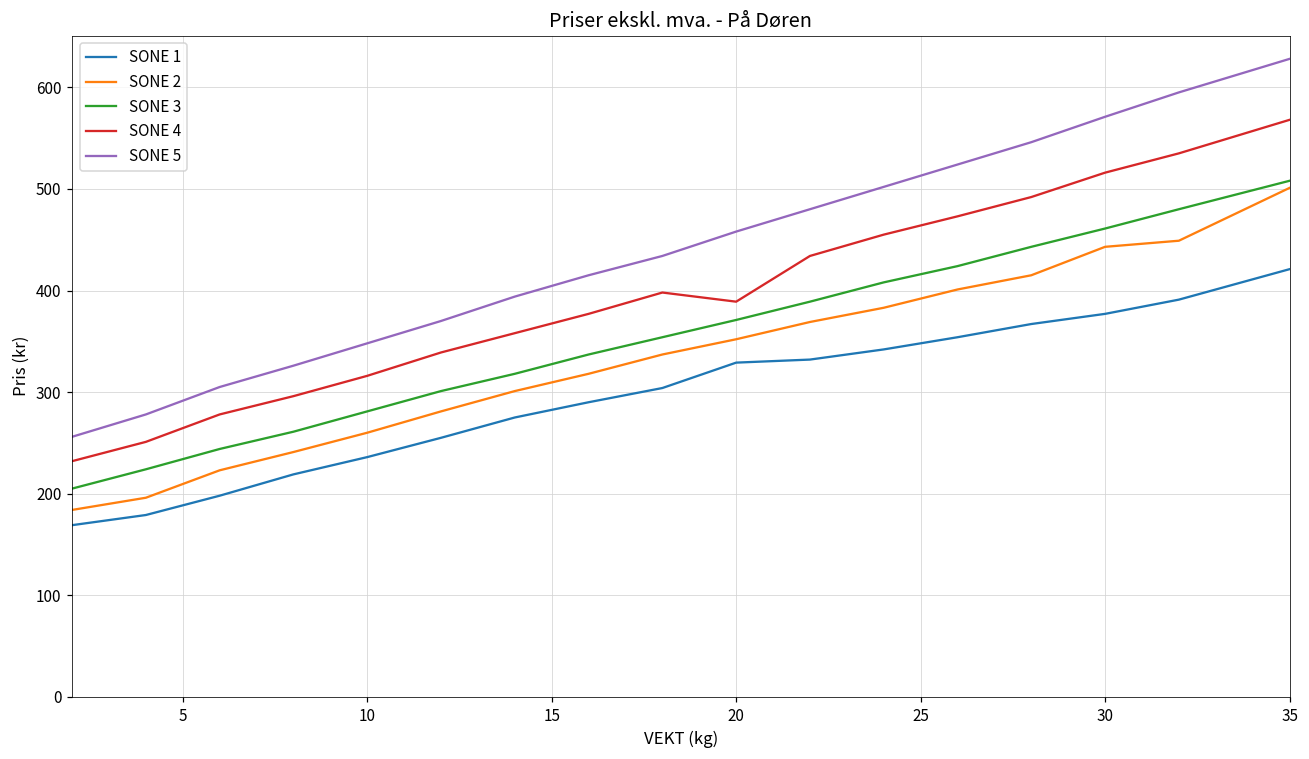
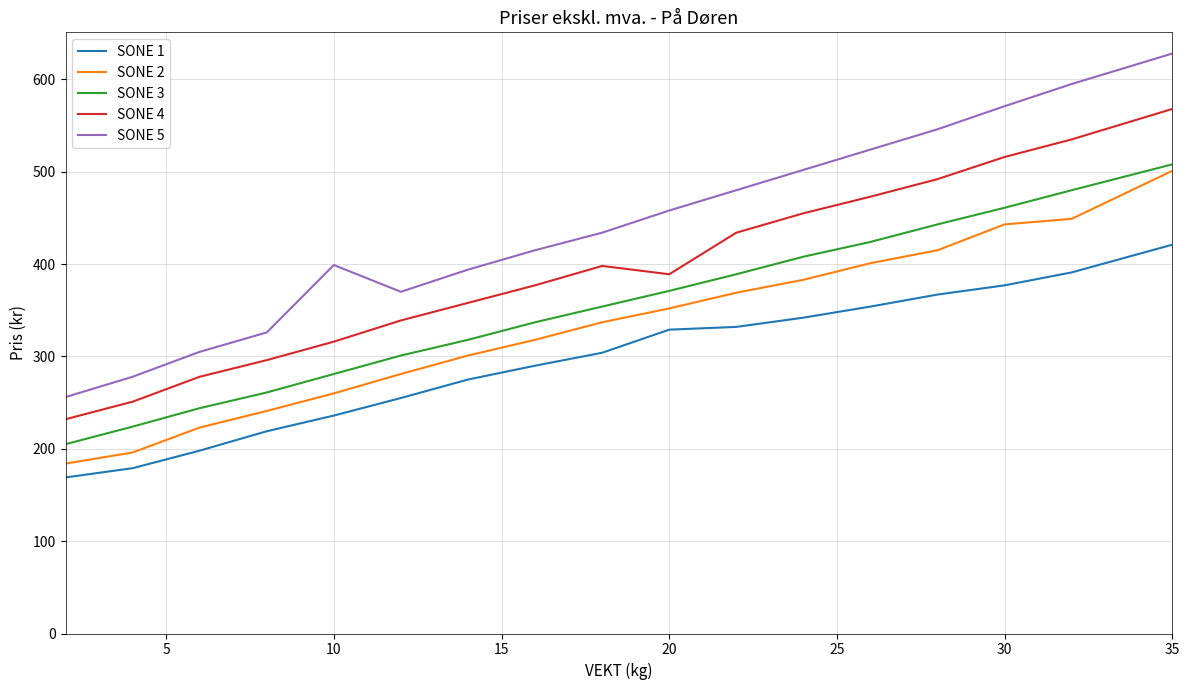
SONE 5, 10: 350 -> 400
